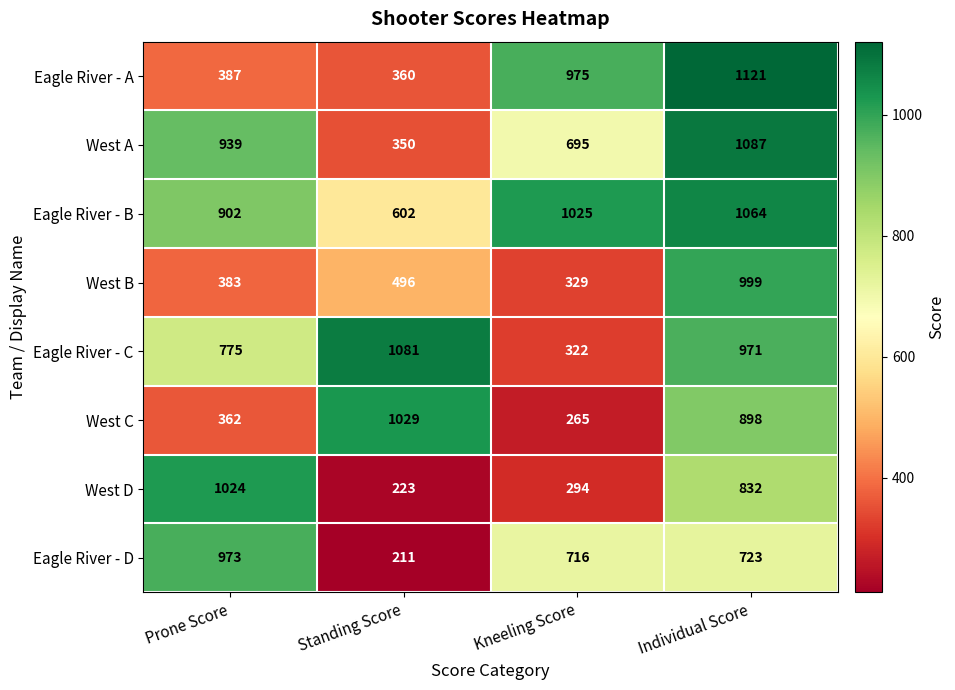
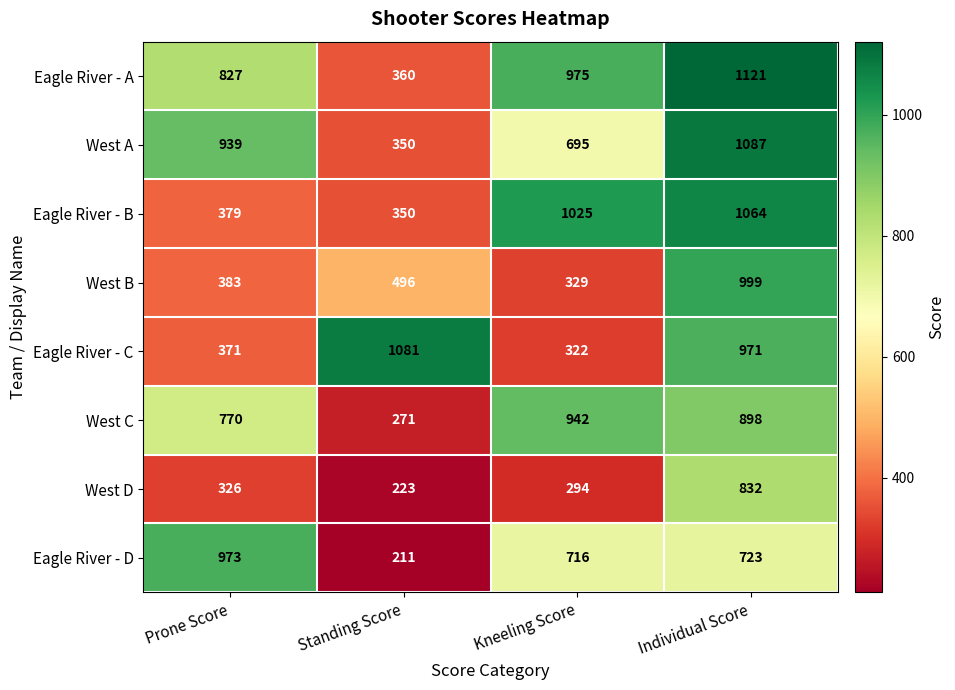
Eagle River - A, Prone Score: 387 -> 827
Eagle River - B, Prone Score: 902 -> 379
Eagle River - B, Standing Score: 602 -> 350
Eagle River - C, Prone Score: 775 -> 371
West C, Prone Score: 362 -> 770
West C, Standing Score: 1029 -> 271
West C, Kneeling Score: 265 -> 942
West D, Prone Score: 1024 -> 326
